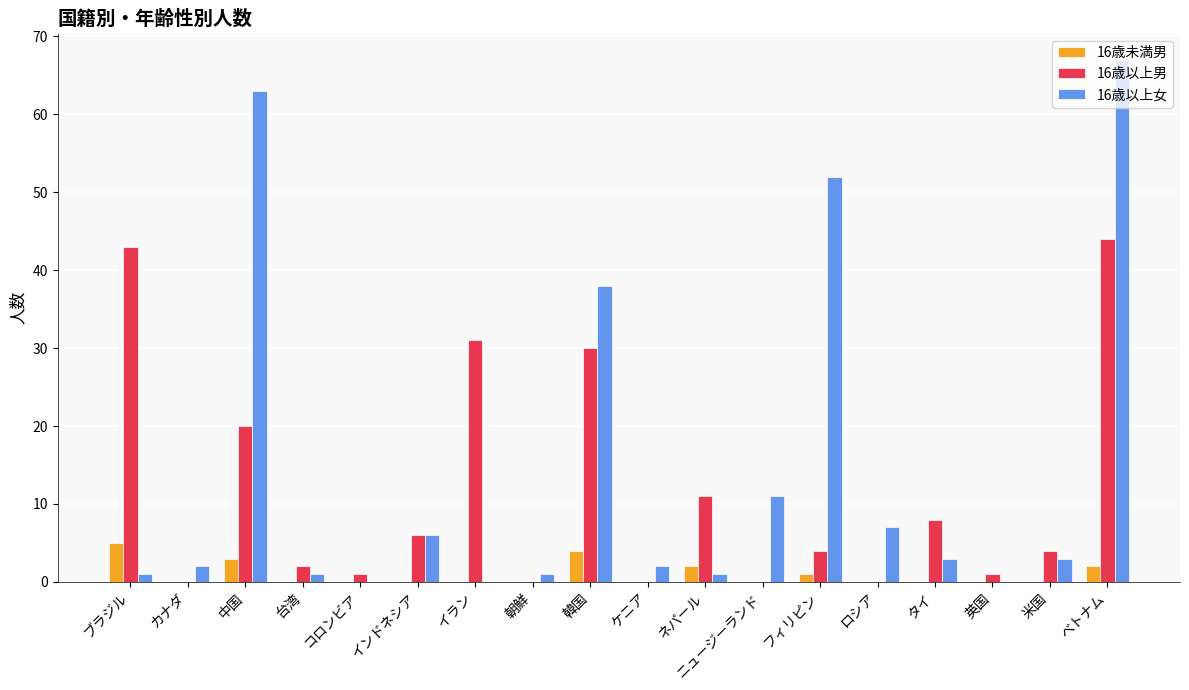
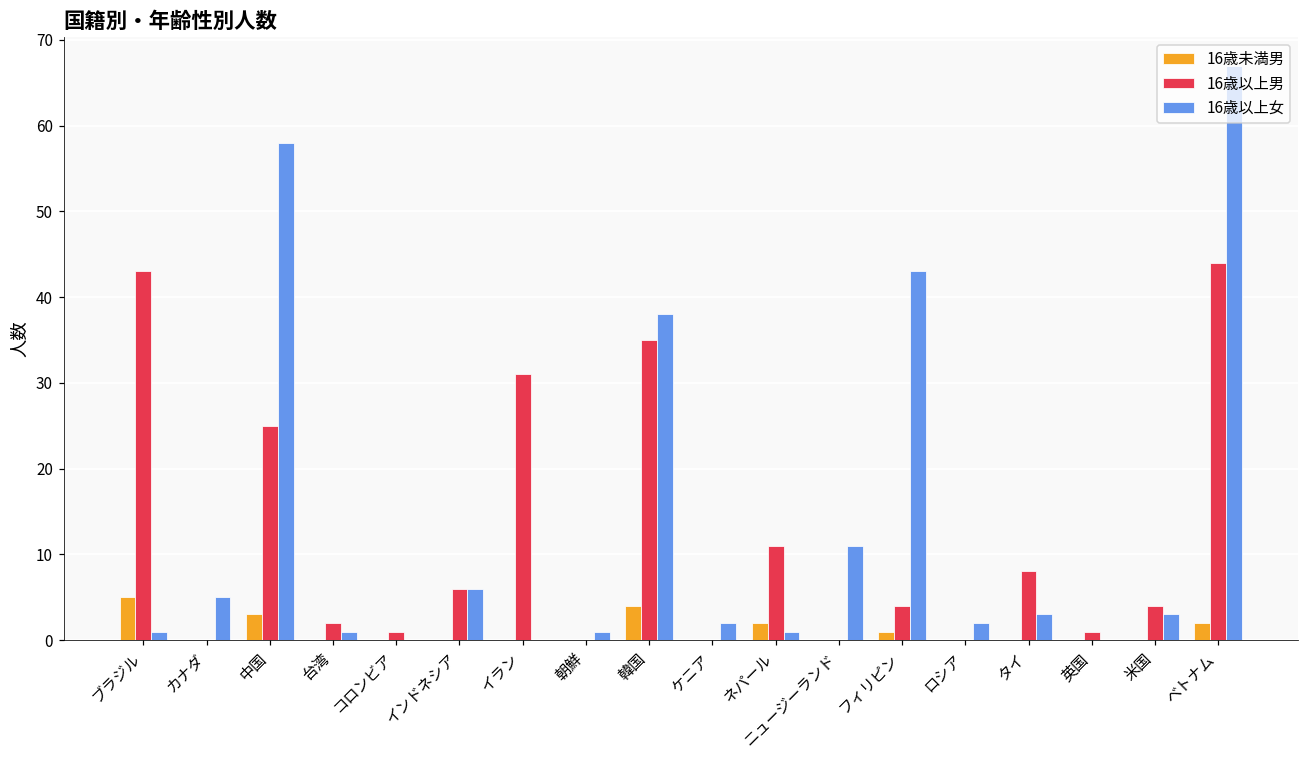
16歳以上女, カナダ: 2 -> 5
16歳以上男, 中国: 20 -> 25
16歳以上女, 中国: 63 -> 58
16歳以上男, 韓国: 30 -> 35
16歳以上女, フィリピン: 52 -> 43
16歳以上女, ロシア: 7 -> 2
